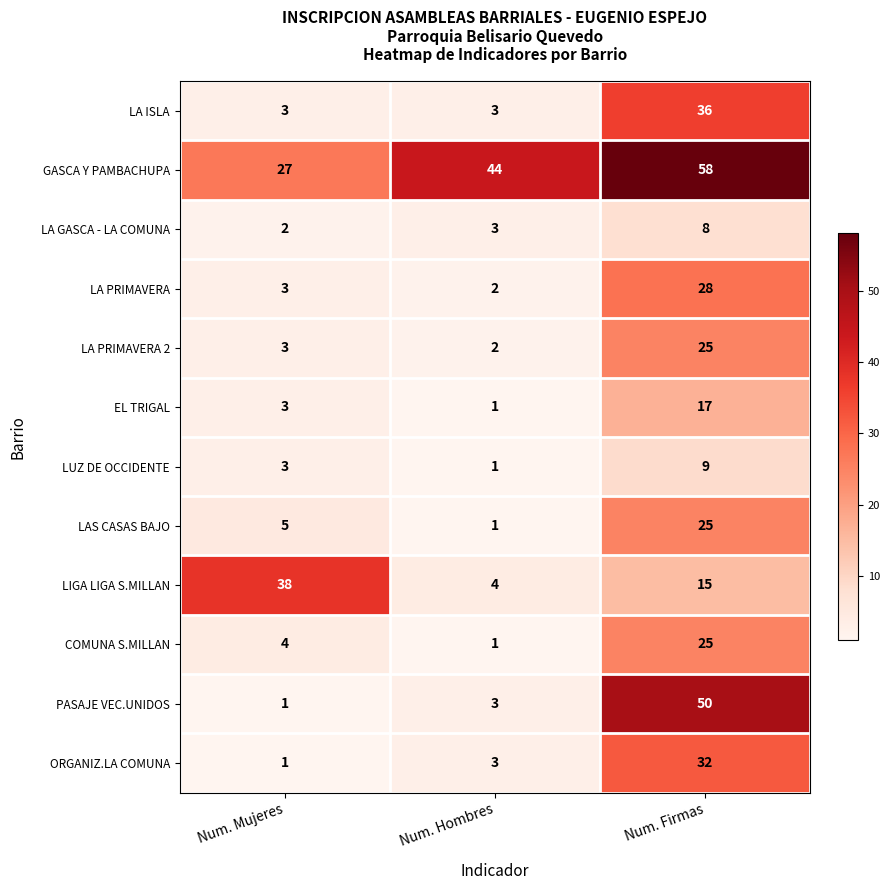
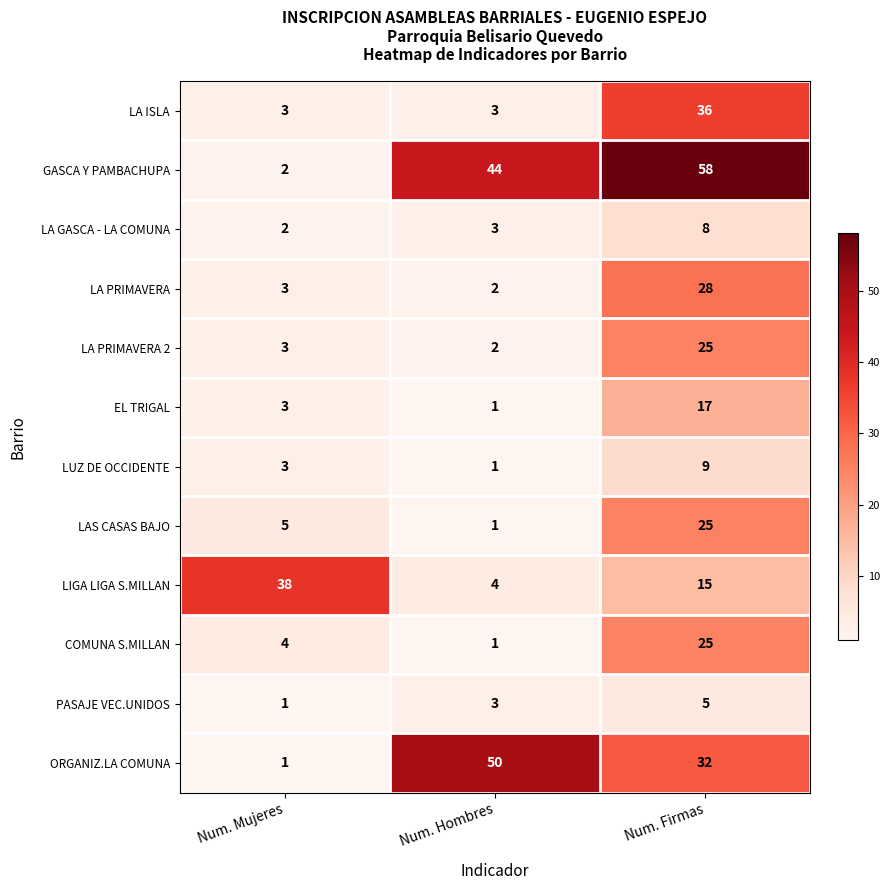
GASCA Y PAMBACHUPA, Num. Mujeres: 27 -> 2
PASAJE VEC.UNIDOS, Num. Firmas: 50 -> 5
ORGANIZ.LA COMUNA, Num. Hombres: 3 -> 50
